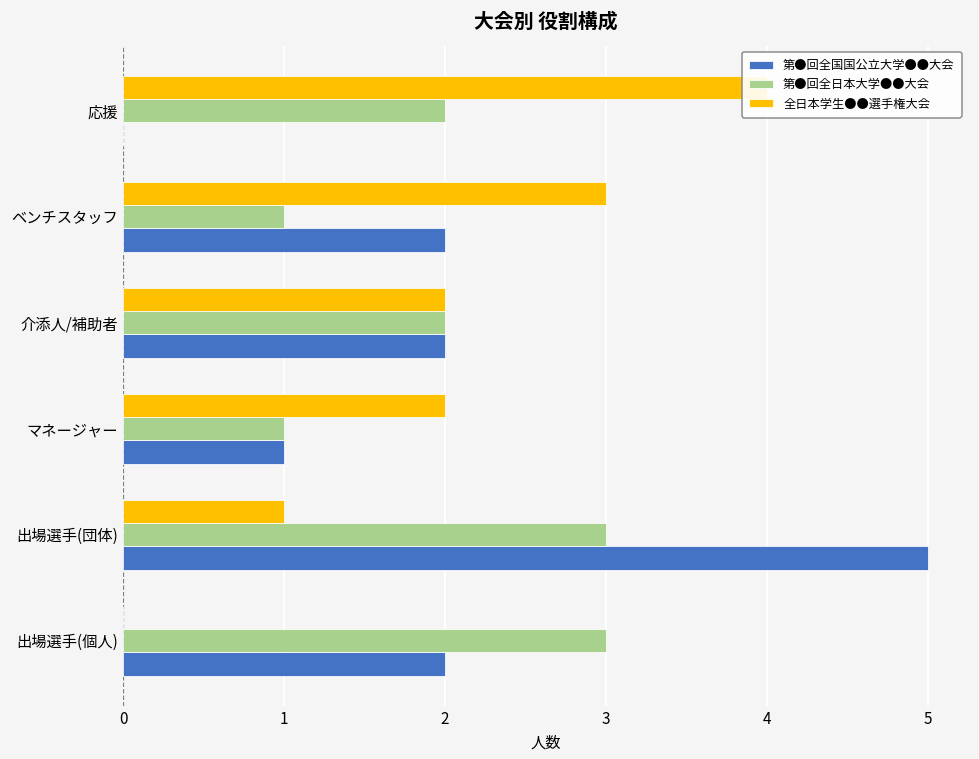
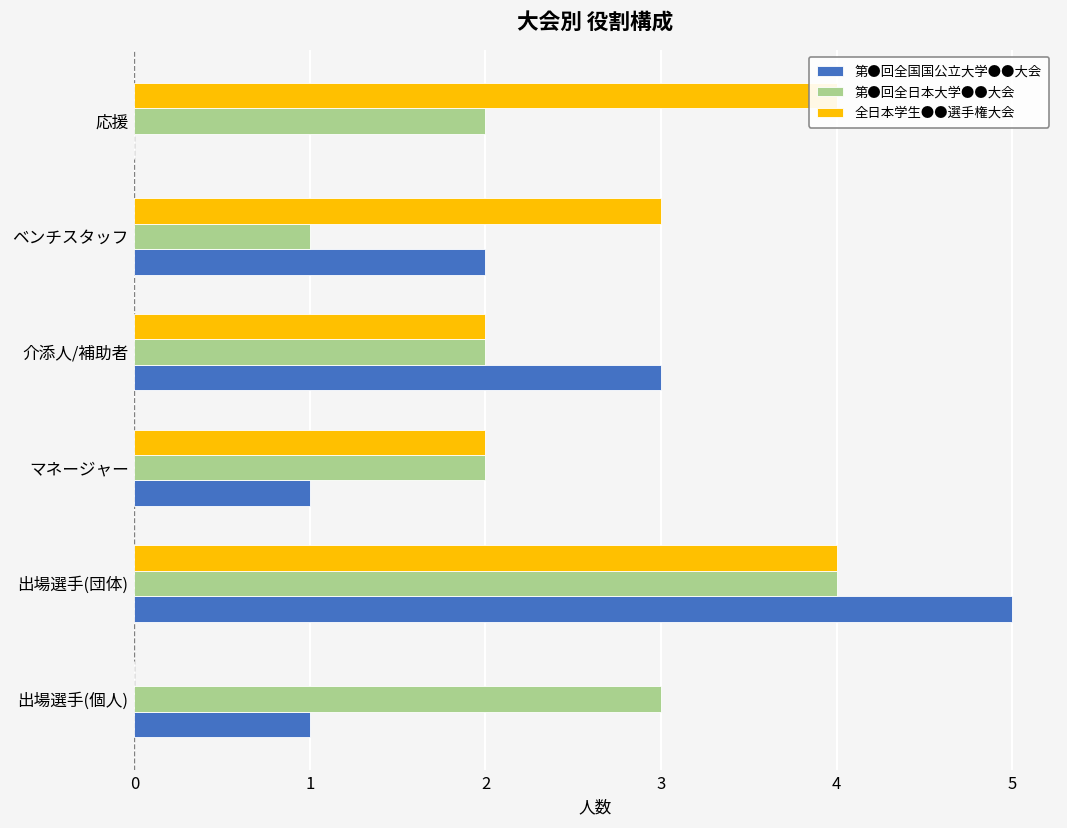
第●回全国国公立大学●●大会, 介添人/補助者: 2 -> 3
第●回全日本大学●●大会, マネージャー: 1 -> 2
全日本学生●●選手権大会, 出場選手(団体): 1 -> 4
第●回全日本大学●●大会, 出場選手(団体): 3 -> 4
第●回全国国公立大学●●大会, 出場選手(個人): 2 -> 1
